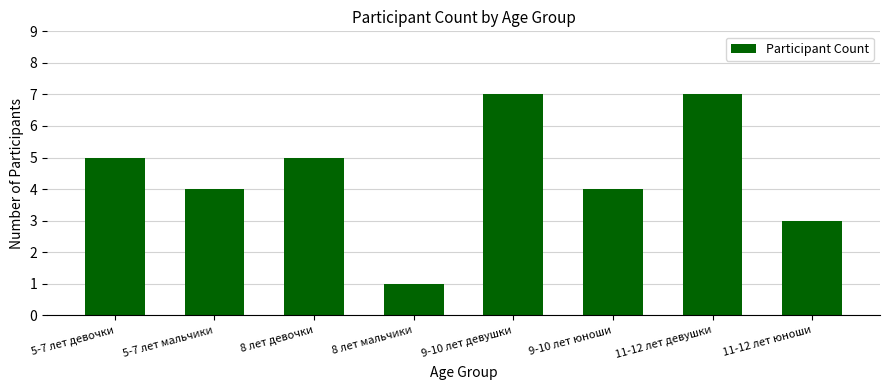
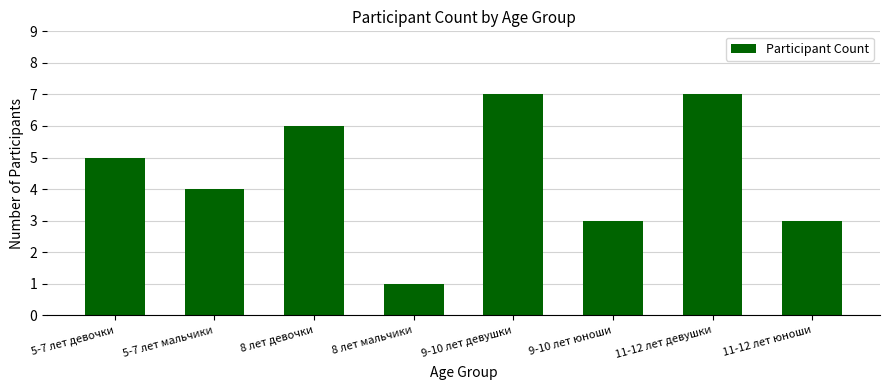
8 лет девочки: 5 -> 6
9-10 лет юноши: 4 -> 3
